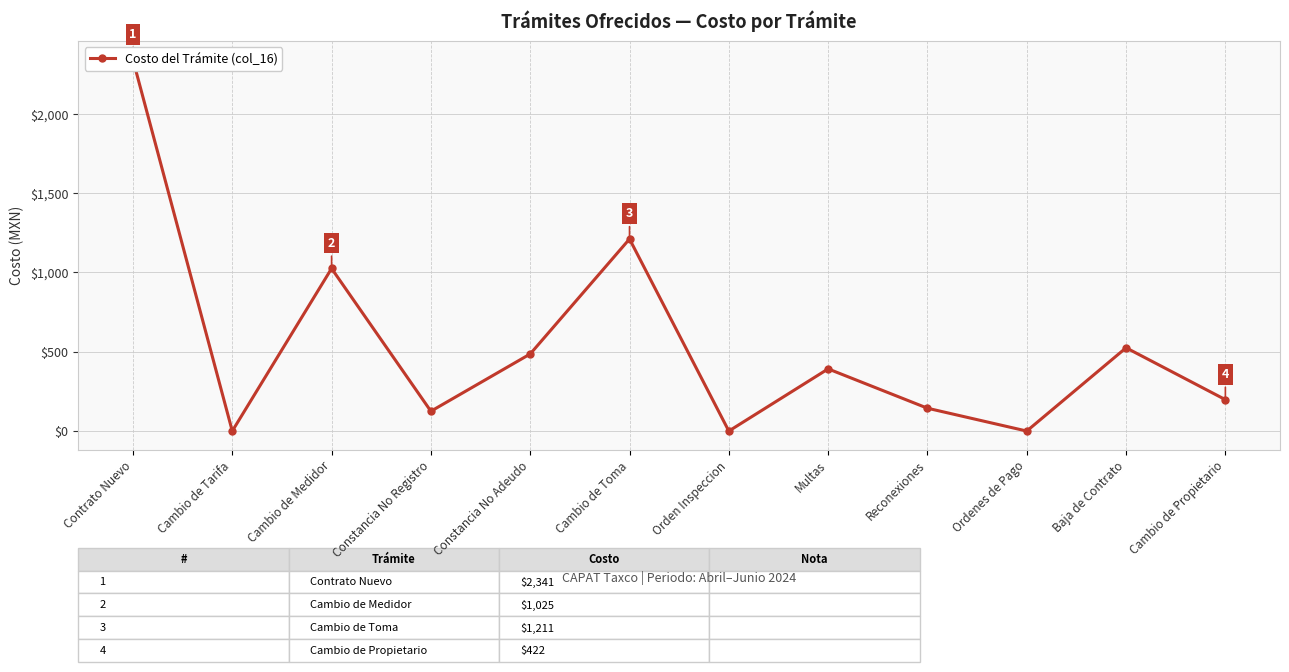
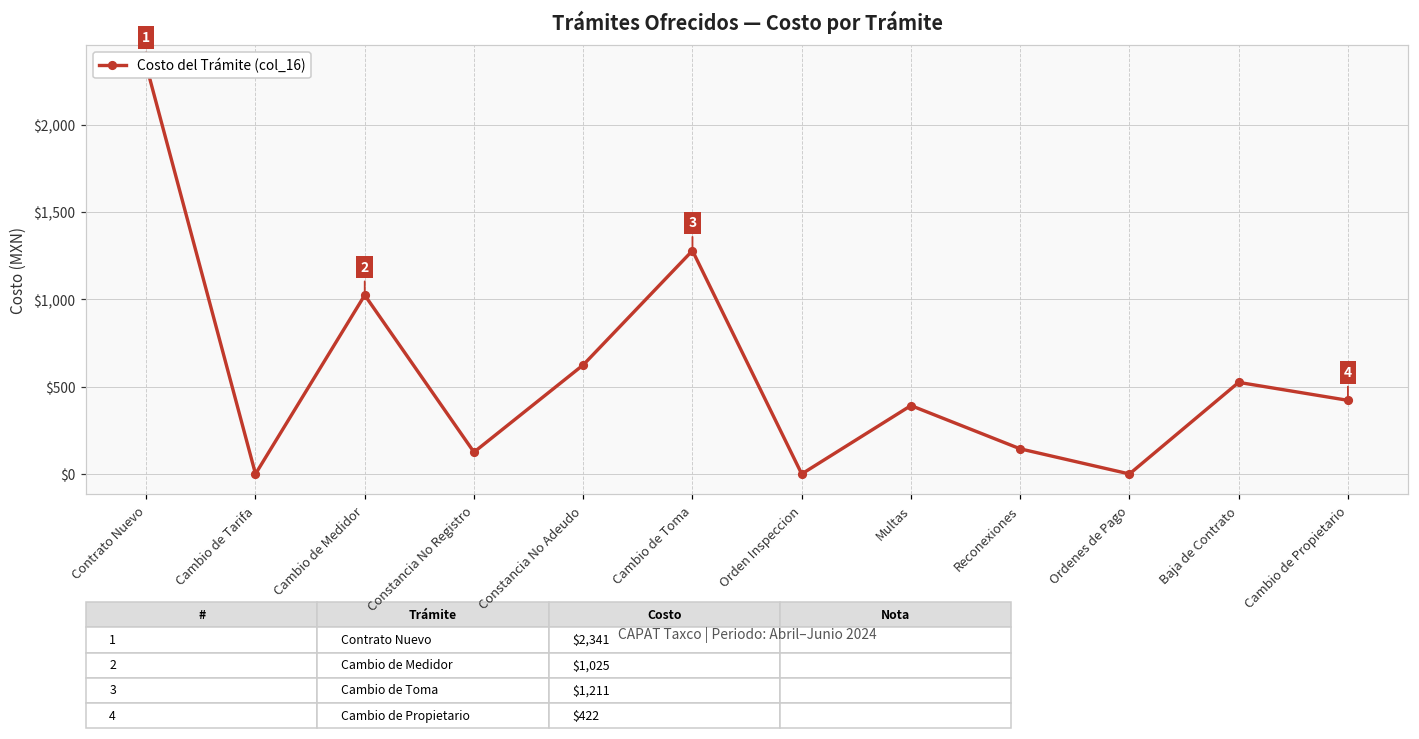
Constancia No Adeudo: $490 -> $630
Cambio de Toma: $1,210 -> $1,280
Cambio de Propietario: $200 -> $420
